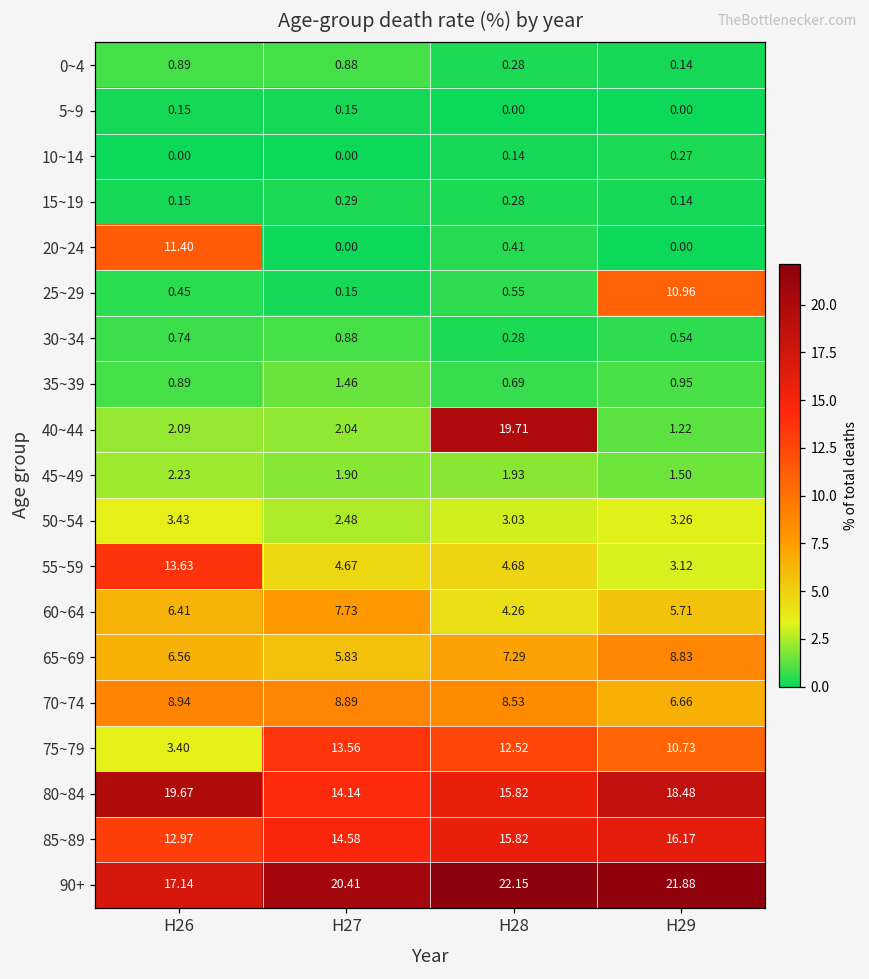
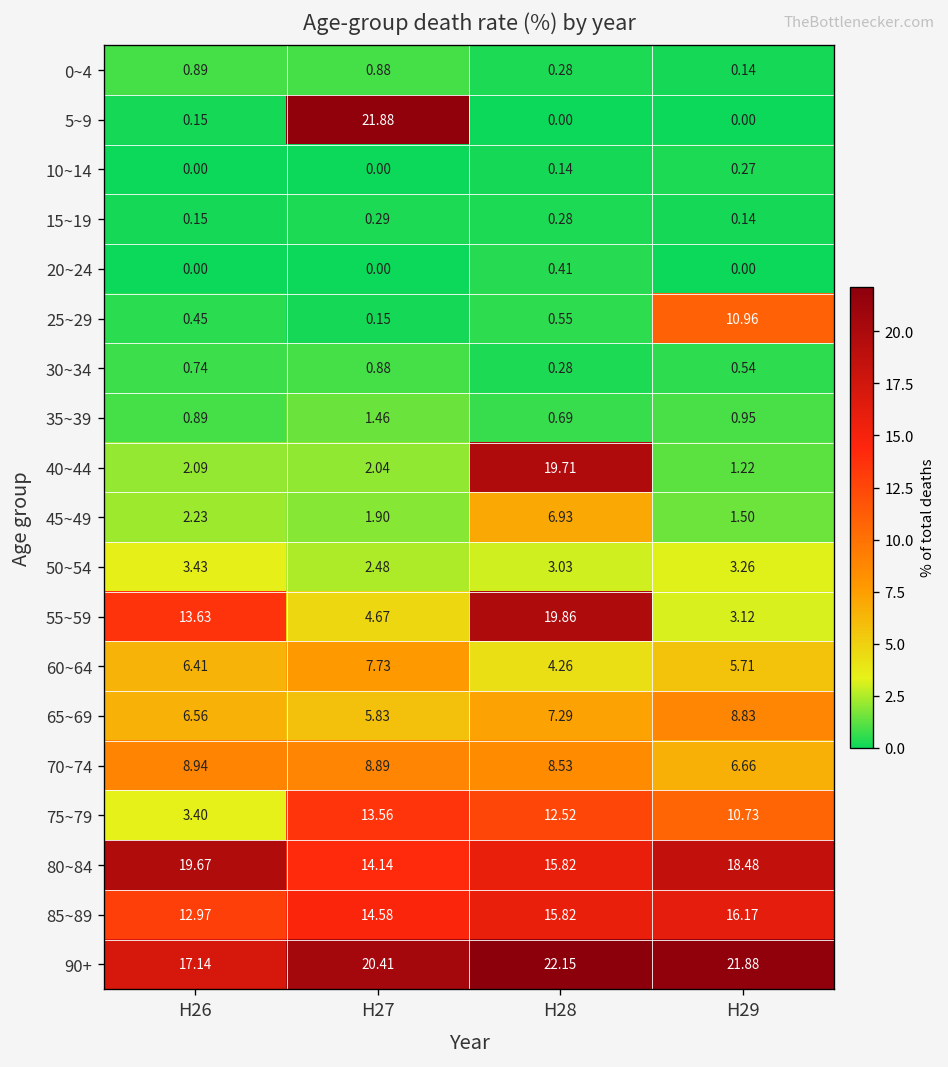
5~9, H27: 0.15 -> 21.88
20~24, H26: 11.40 -> 0.00
45~49, H28: 1.93 -> 6.93
55~59, H28: 4.68 -> 19.86
